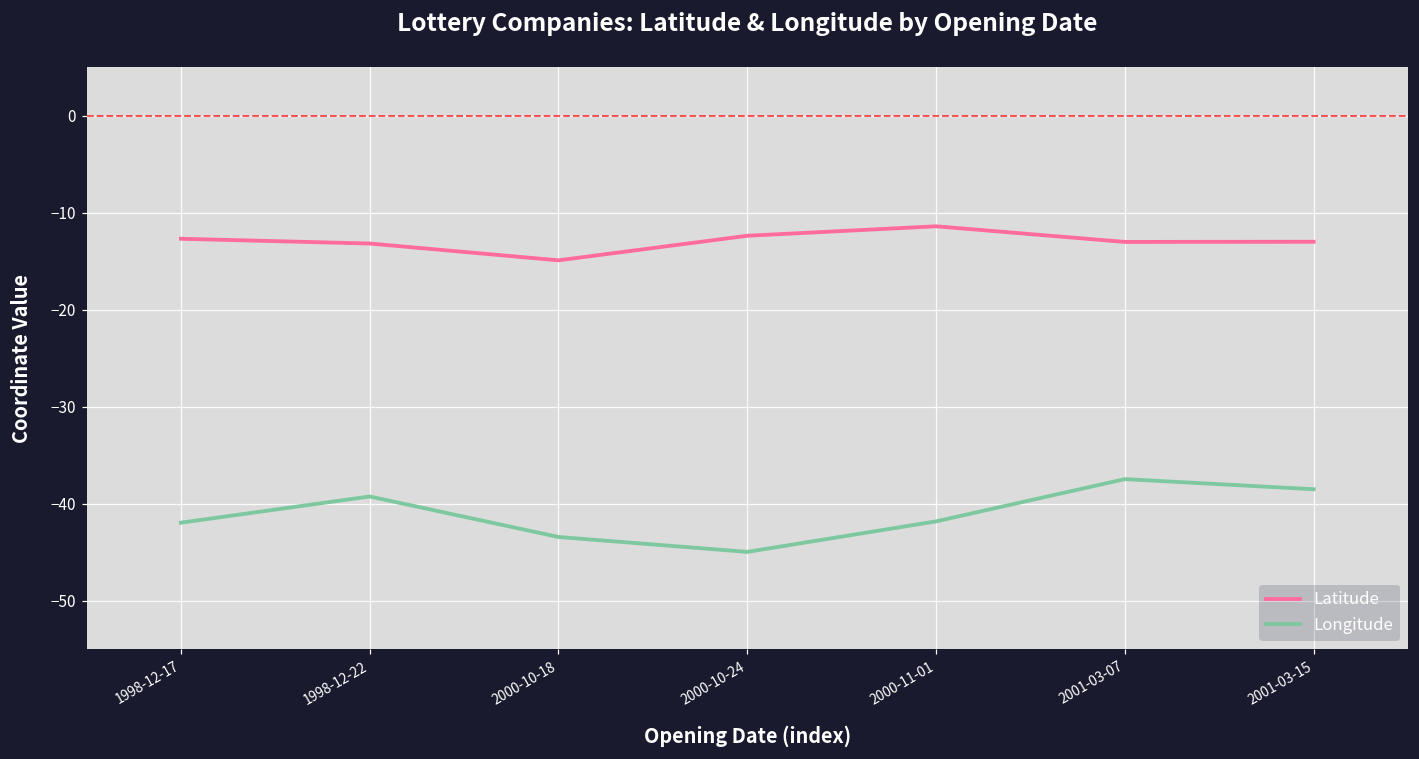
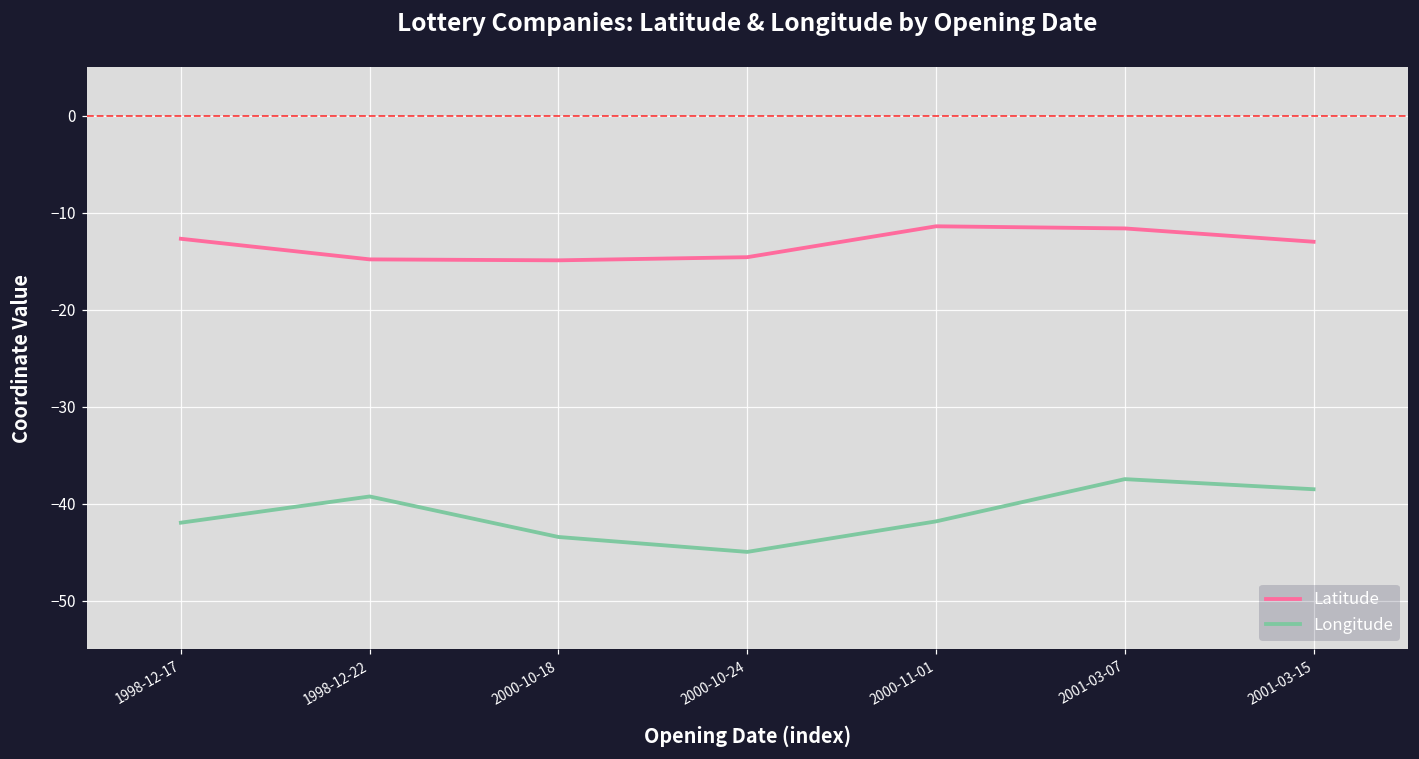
Latitude, 1998-12-22: -13 -> -15
Latitude, 2000-10-24: -12 -> -15
Latitude, 2001-03-07: -13 -> -12
